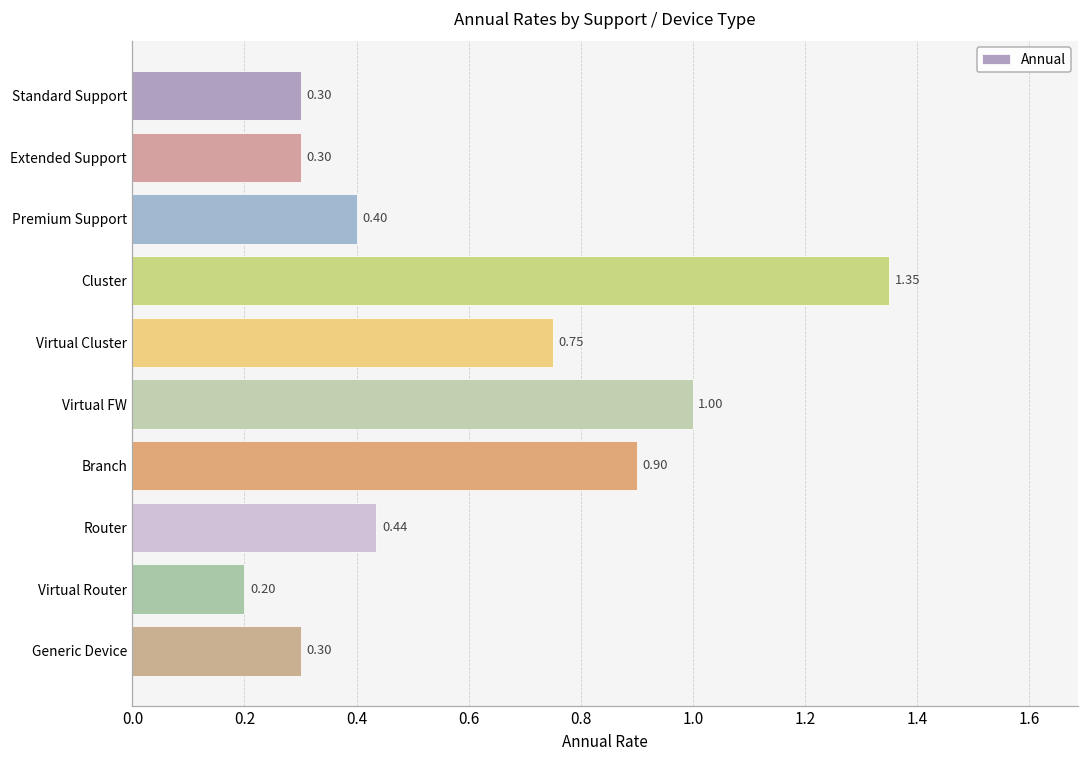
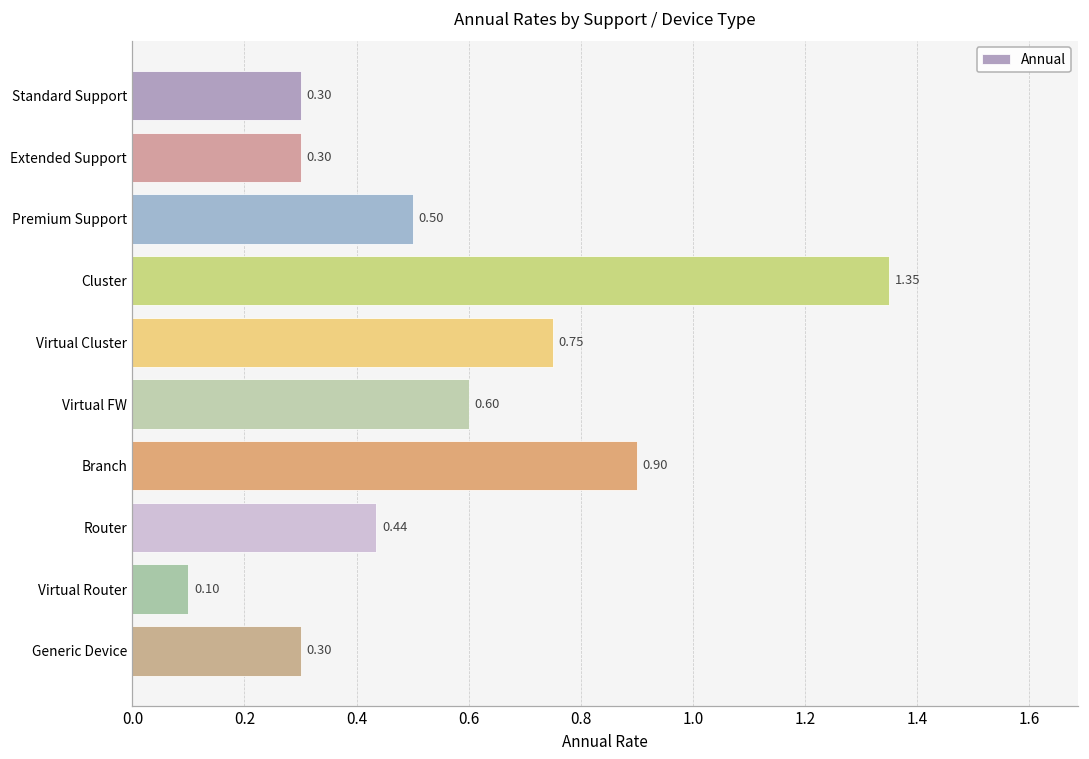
Premium Support: 0.40 -> 0.50
Virtual FW: 1.00 -> 0.60
Virtual Router: 0.20 -> 0.10
